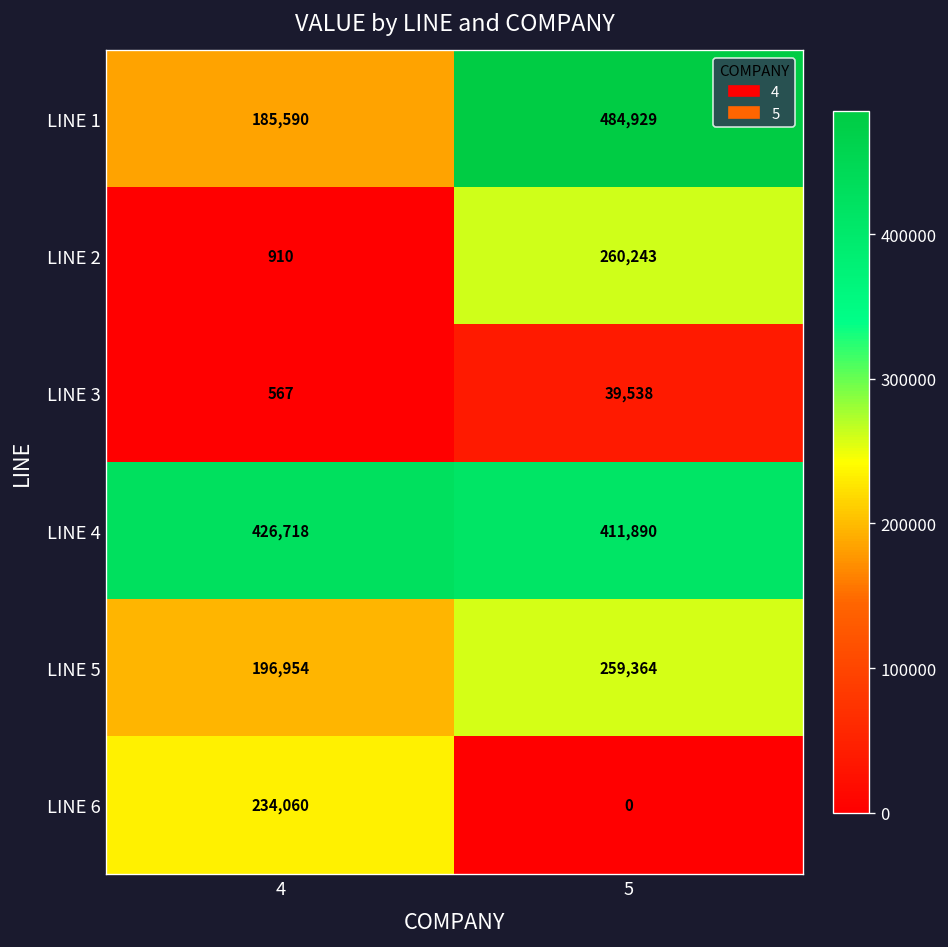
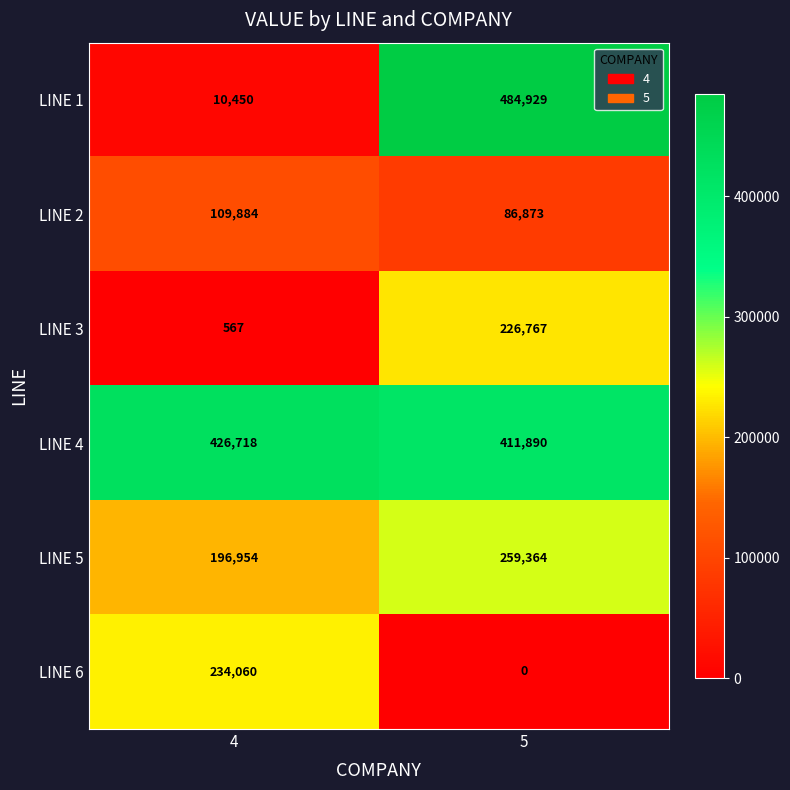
LINE 1, 4: 185,590 -> 10,450
LINE 2, 4: 910 -> 109,884
LINE 2, 5: 260,243 -> 86,873
LINE 3, 5: 39,538 -> 226,767
